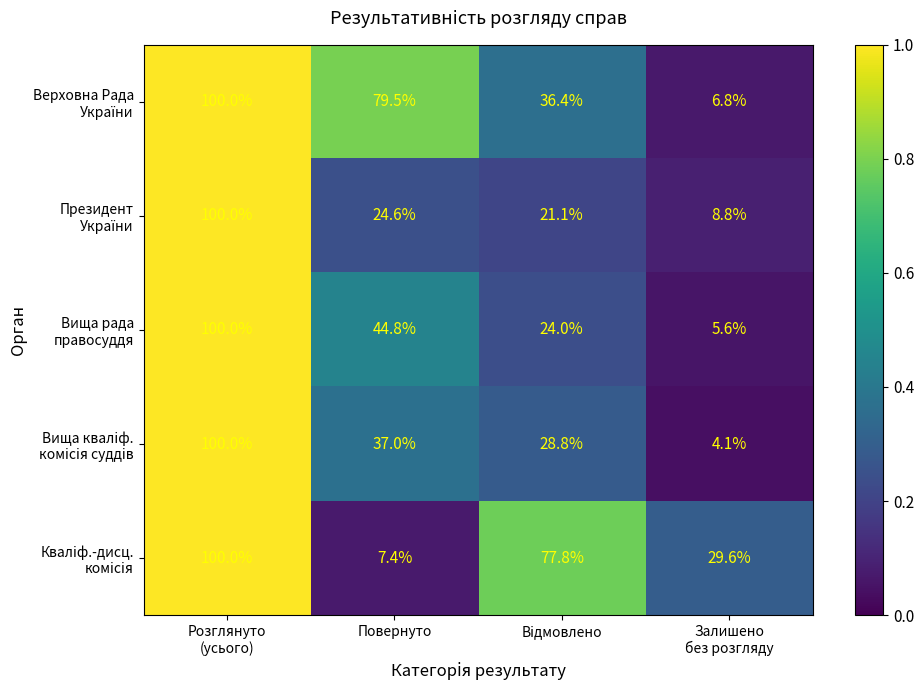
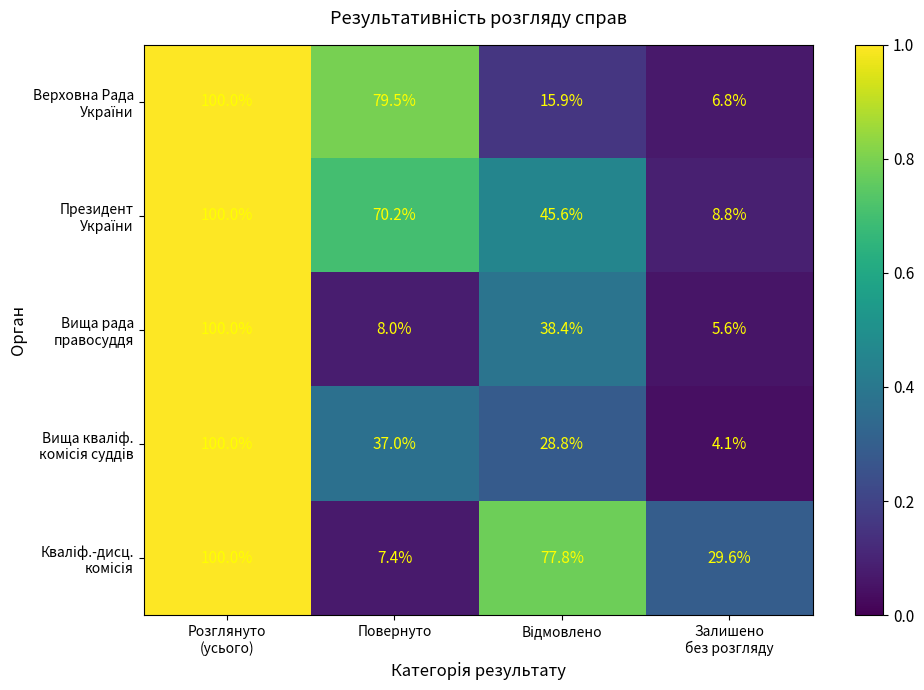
Верховна Рада України, Відмовлено: 36.4% -> 15.9%
Президент України, Повернуто: 24.6% -> 70.2%
Президент України, Відмовлено: 21.1% -> 45.6%
Вища рада правосуддя, Повернуто: 44.8% -> 8.0%
Вища рада правосуддя, Відмовлено: 24.0% -> 38.4%
